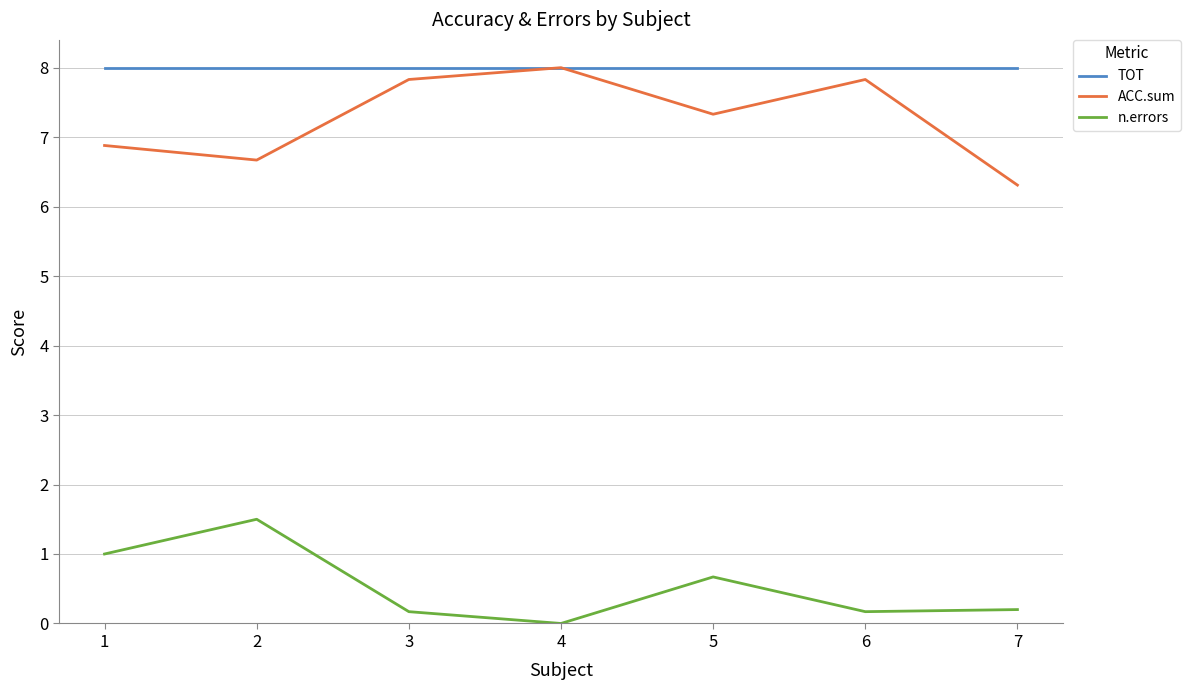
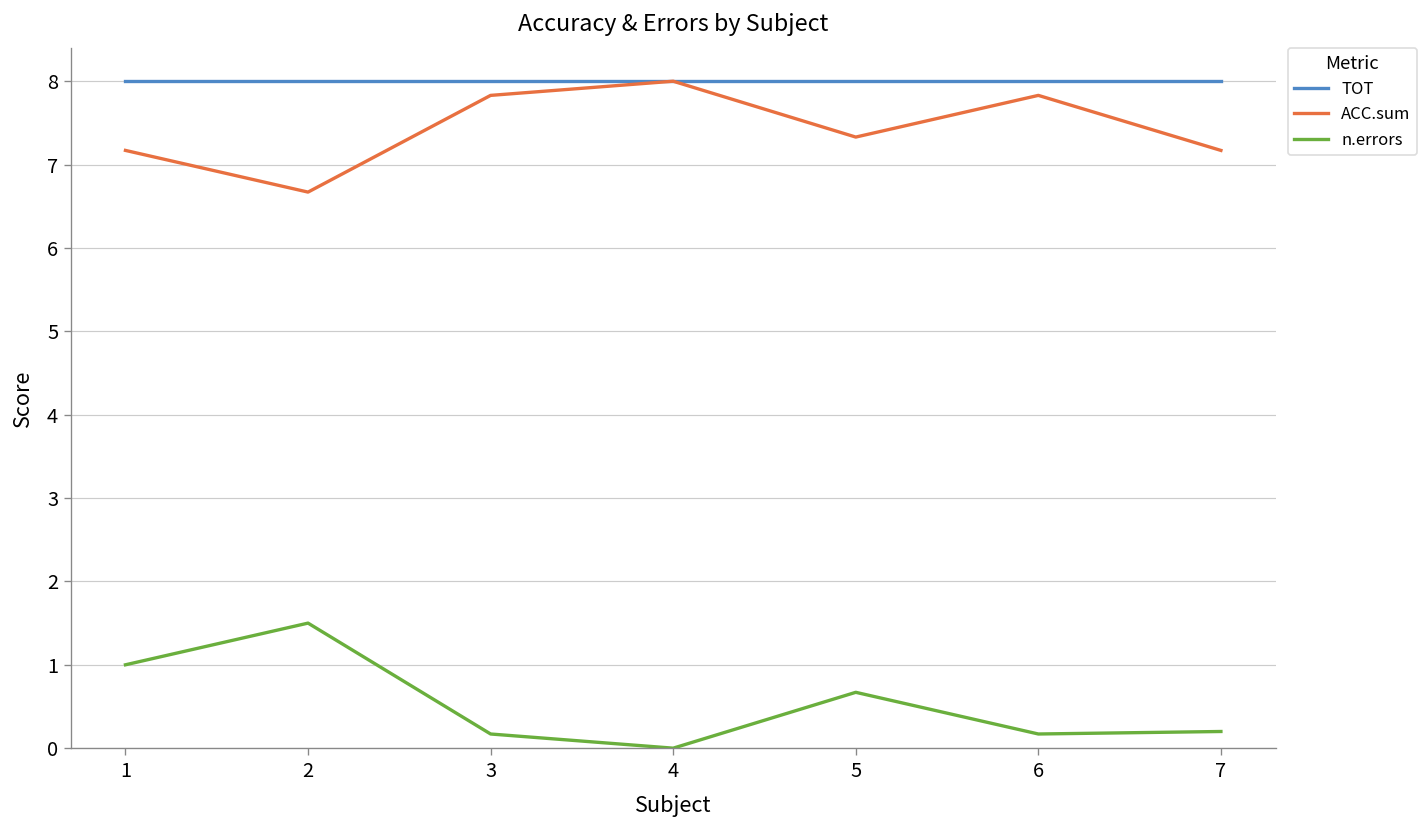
ACC.sum, 1: 6.9 -> 7.2
ACC.sum, 7: 6.3 -> 7.2
